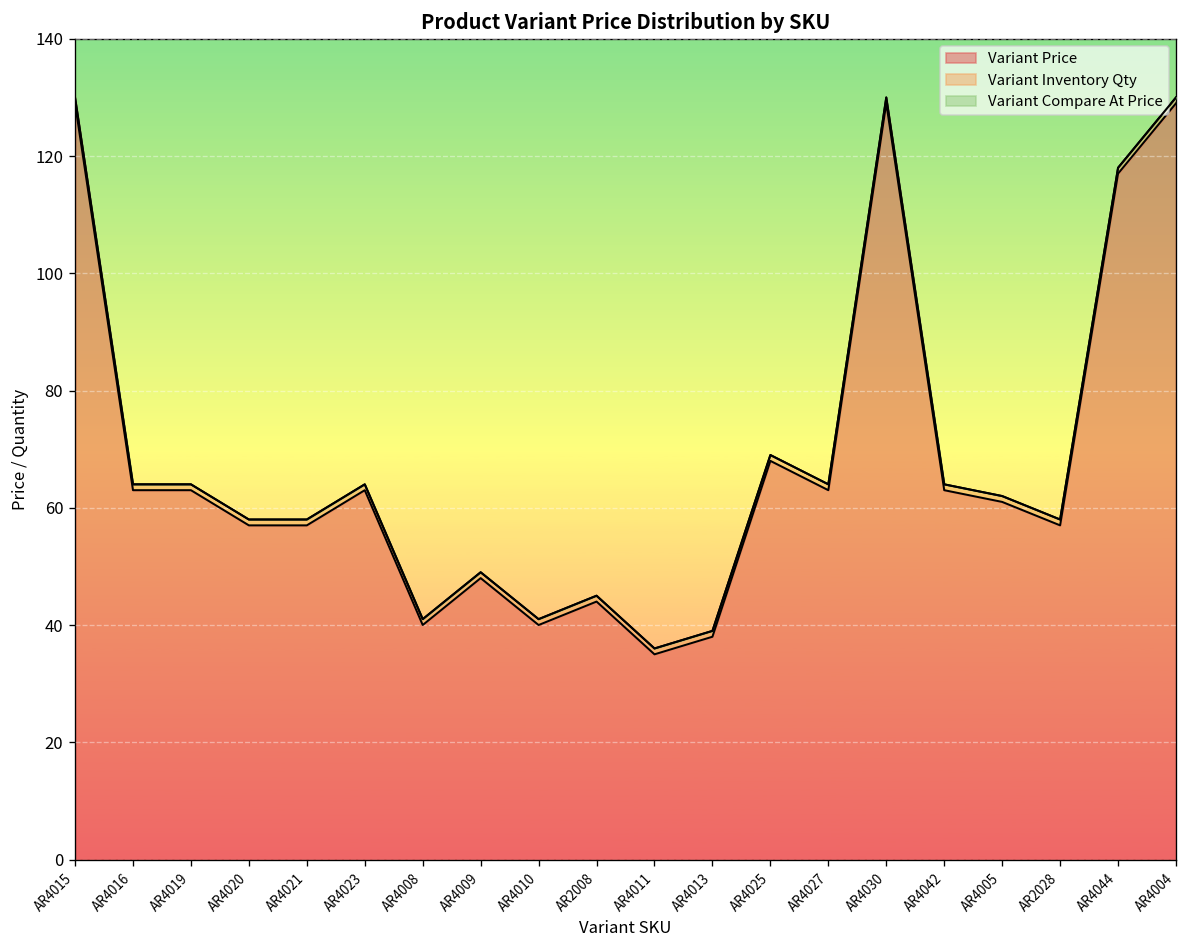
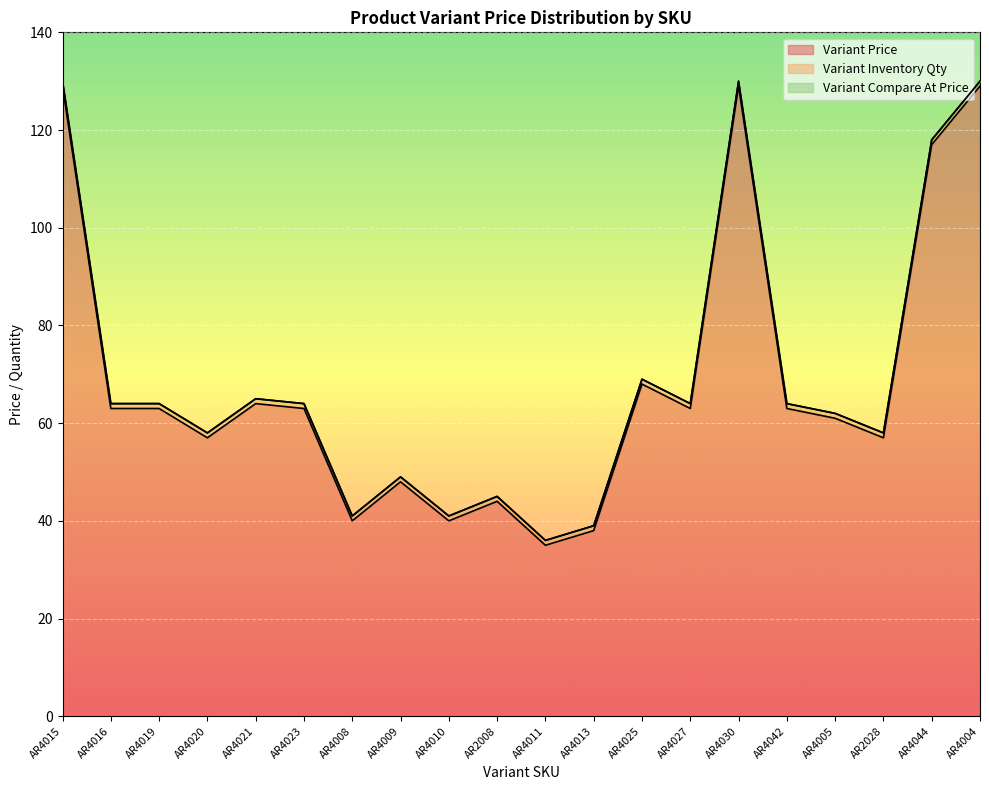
Variant Price, AR4021: 57 -> 64
